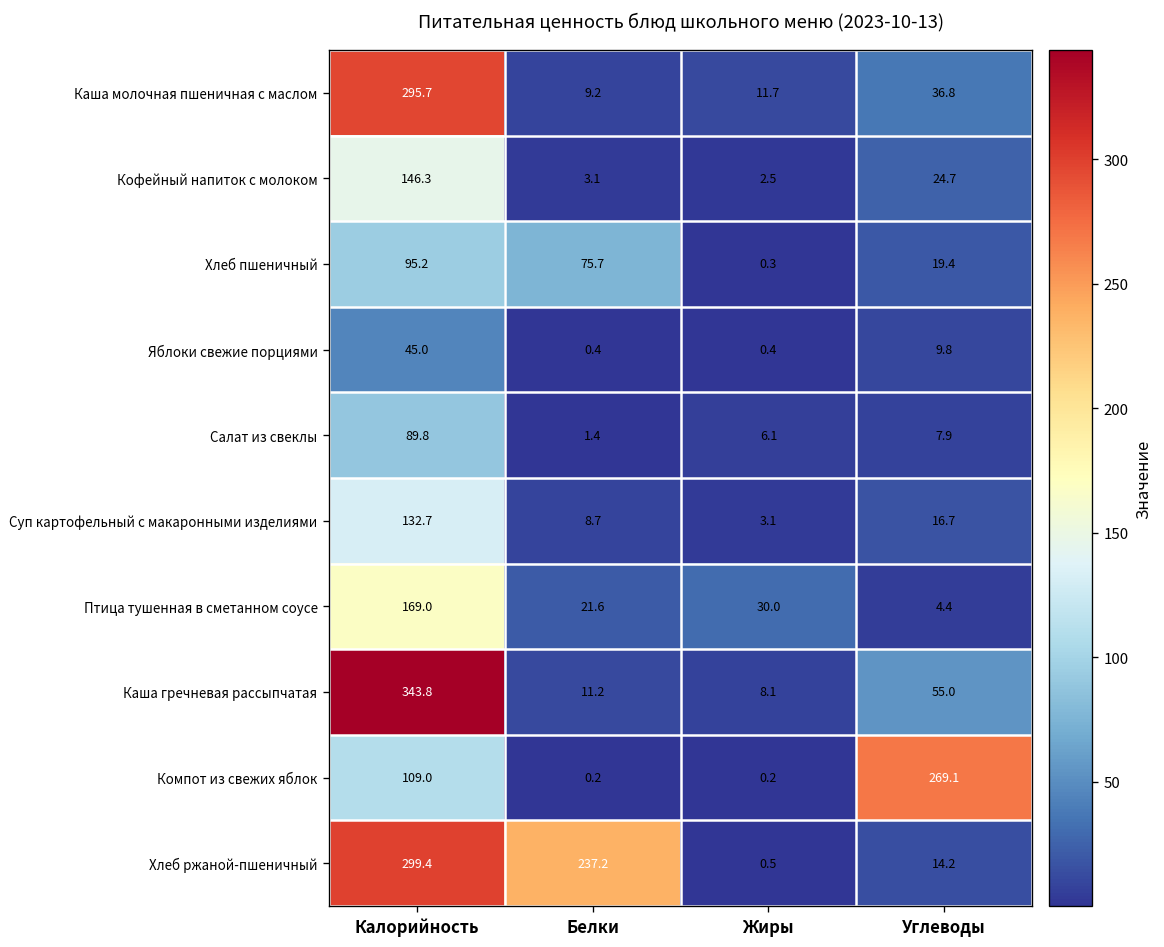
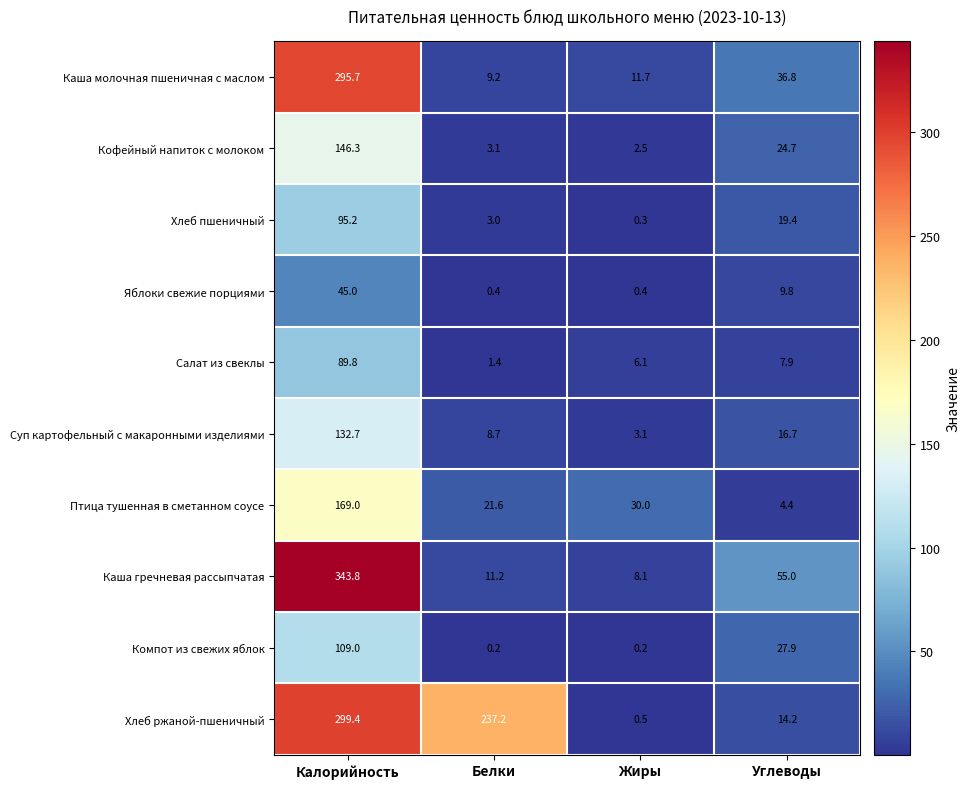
Хлеб пшеничный, Белки: 75.7 -> 3.0
Компот из свежих яблок, Углеводы: 269.1 -> 27.9
